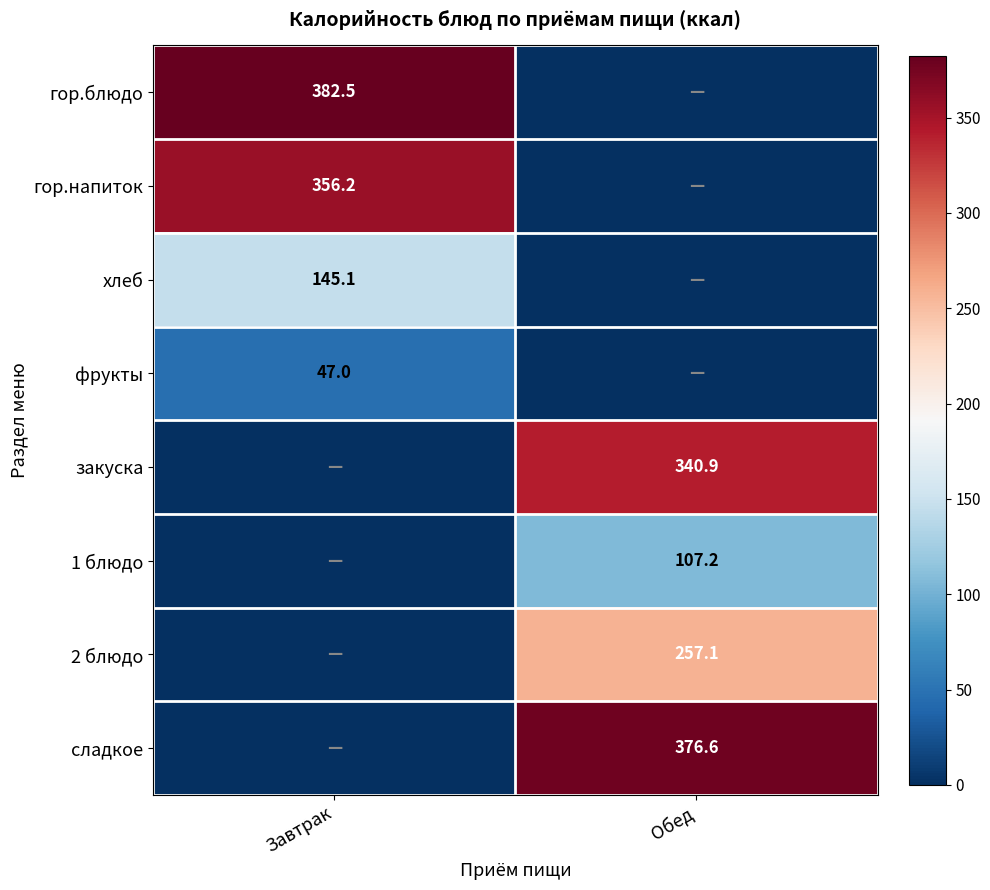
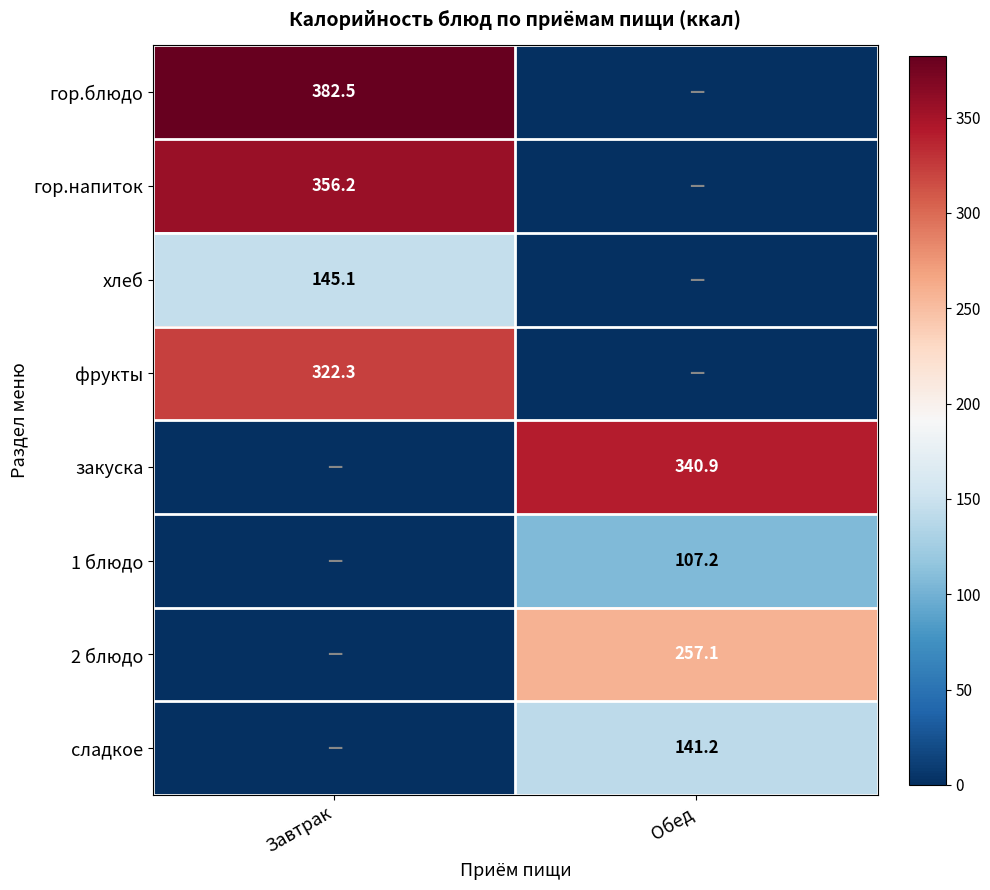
фрукты, Завтрак: 47.0 -> 322.3
сладкое, Обед: 376.6 -> 141.2
